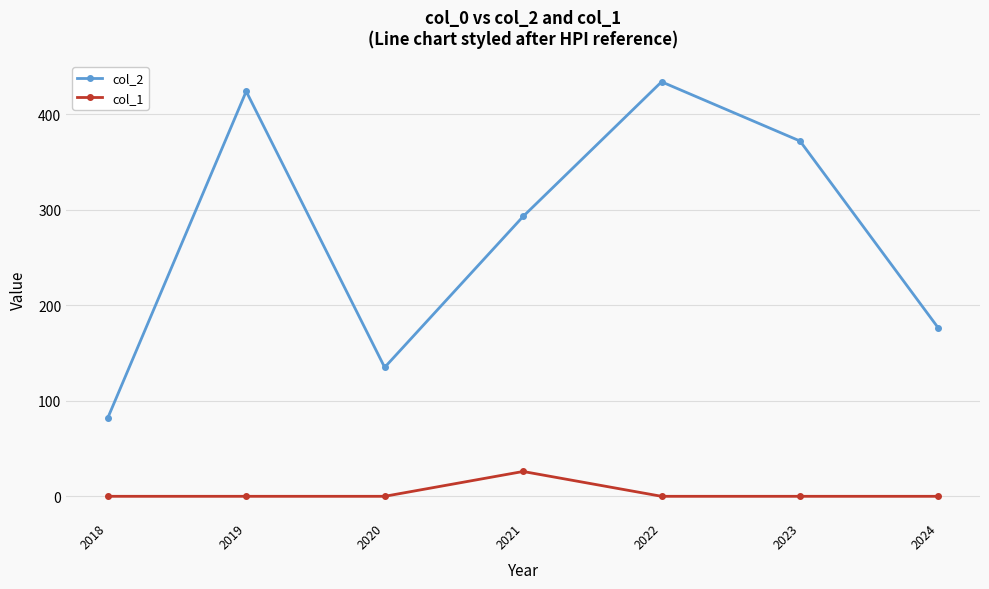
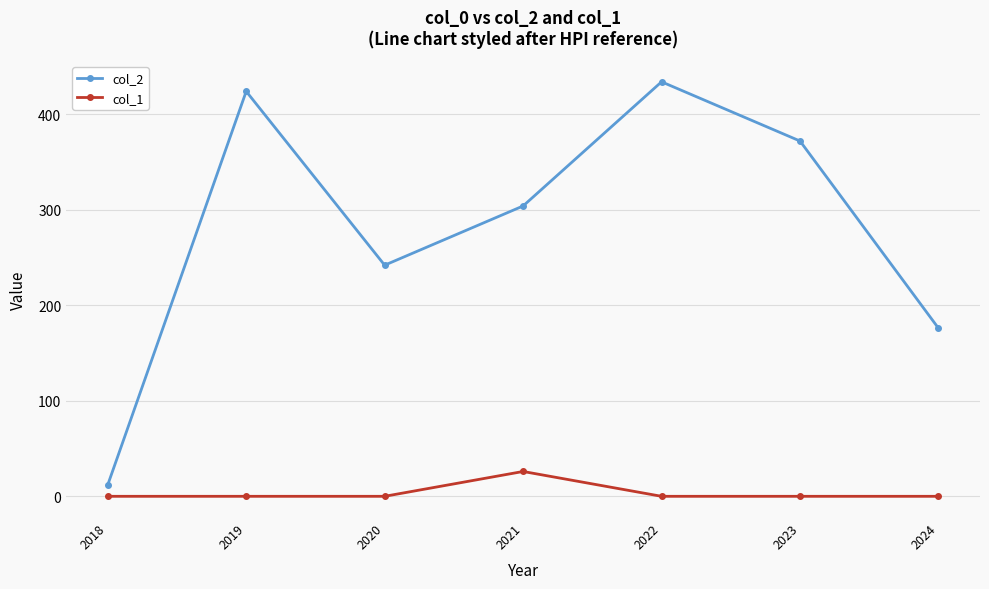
col_2, 2018: 80 -> 10
col_2, 2020: 140 -> 240
col_2, 2021: 290 -> 300
